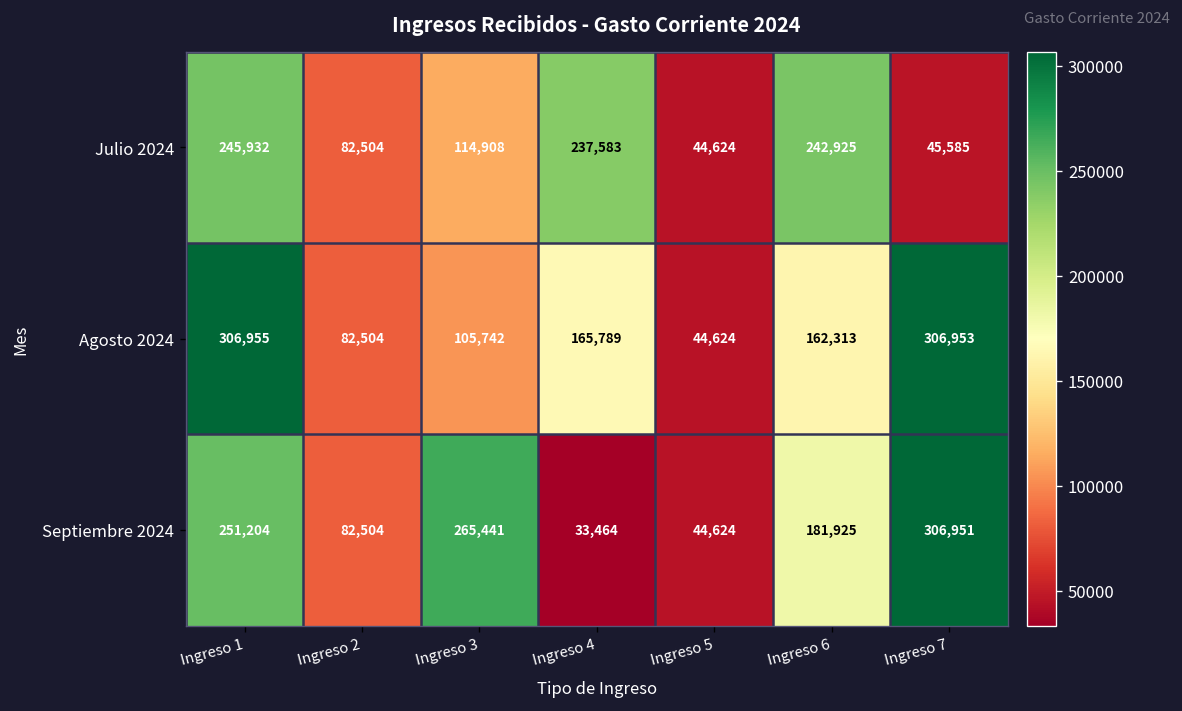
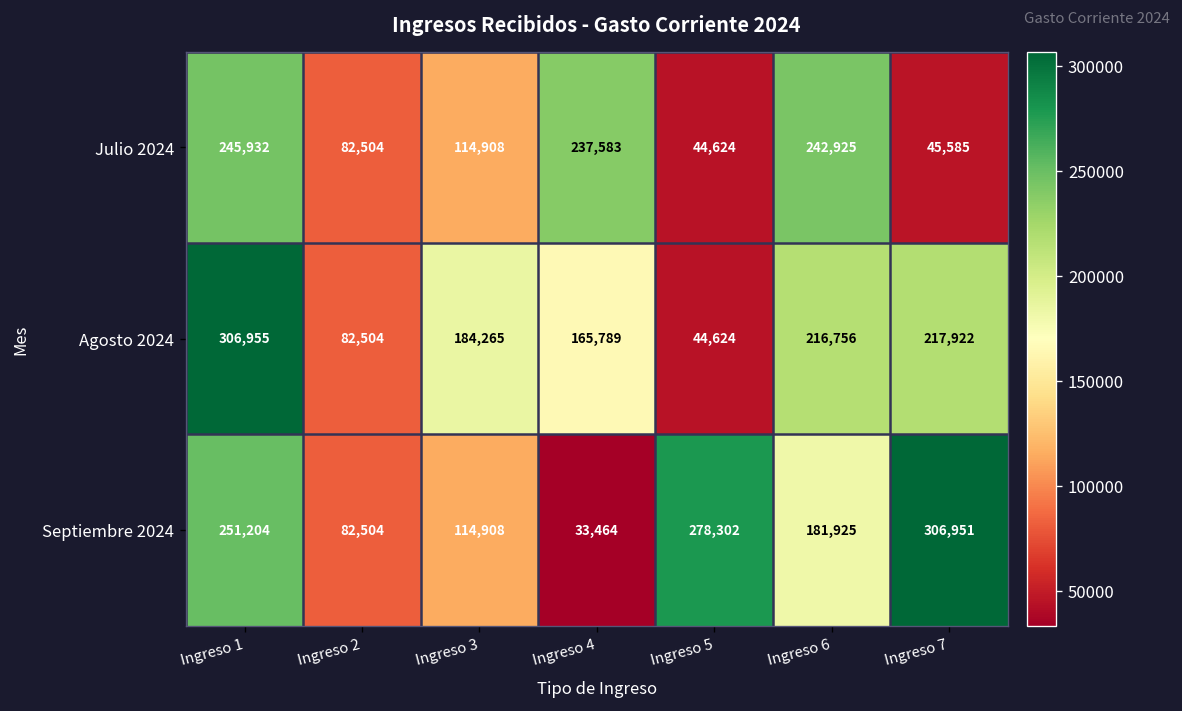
Agosto 2024, Ingreso 3: 105,742 -> 184,265
Agosto 2024, Ingreso 6: 162,313 -> 216,756
Agosto 2024, Ingreso 7: 306,953 -> 217,922
Septiembre 2024, Ingreso 3: 265,441 -> 114,908
Septiembre 2024, Ingreso 5: 44,624 -> 278,302
